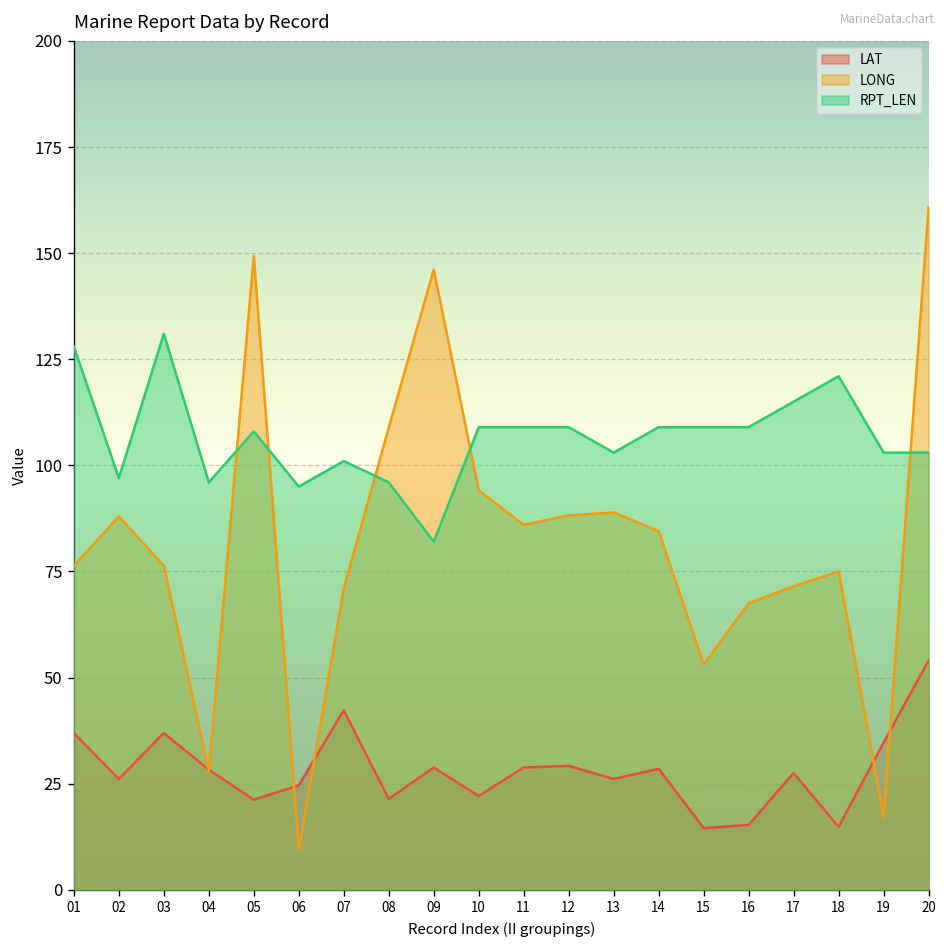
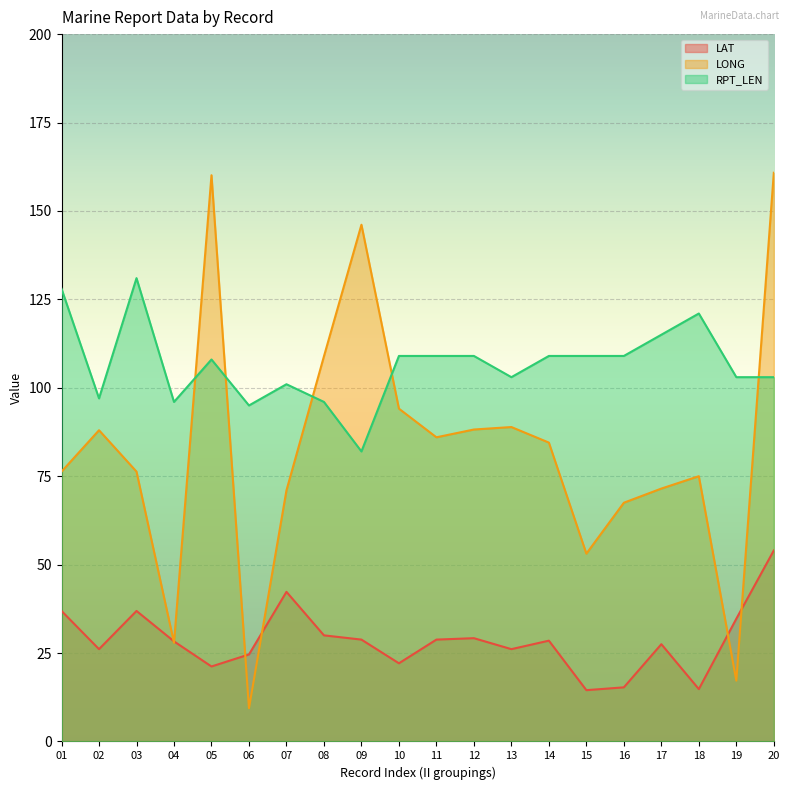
LONG, 05: 149 -> 160
LAT, 08: 21 -> 30
